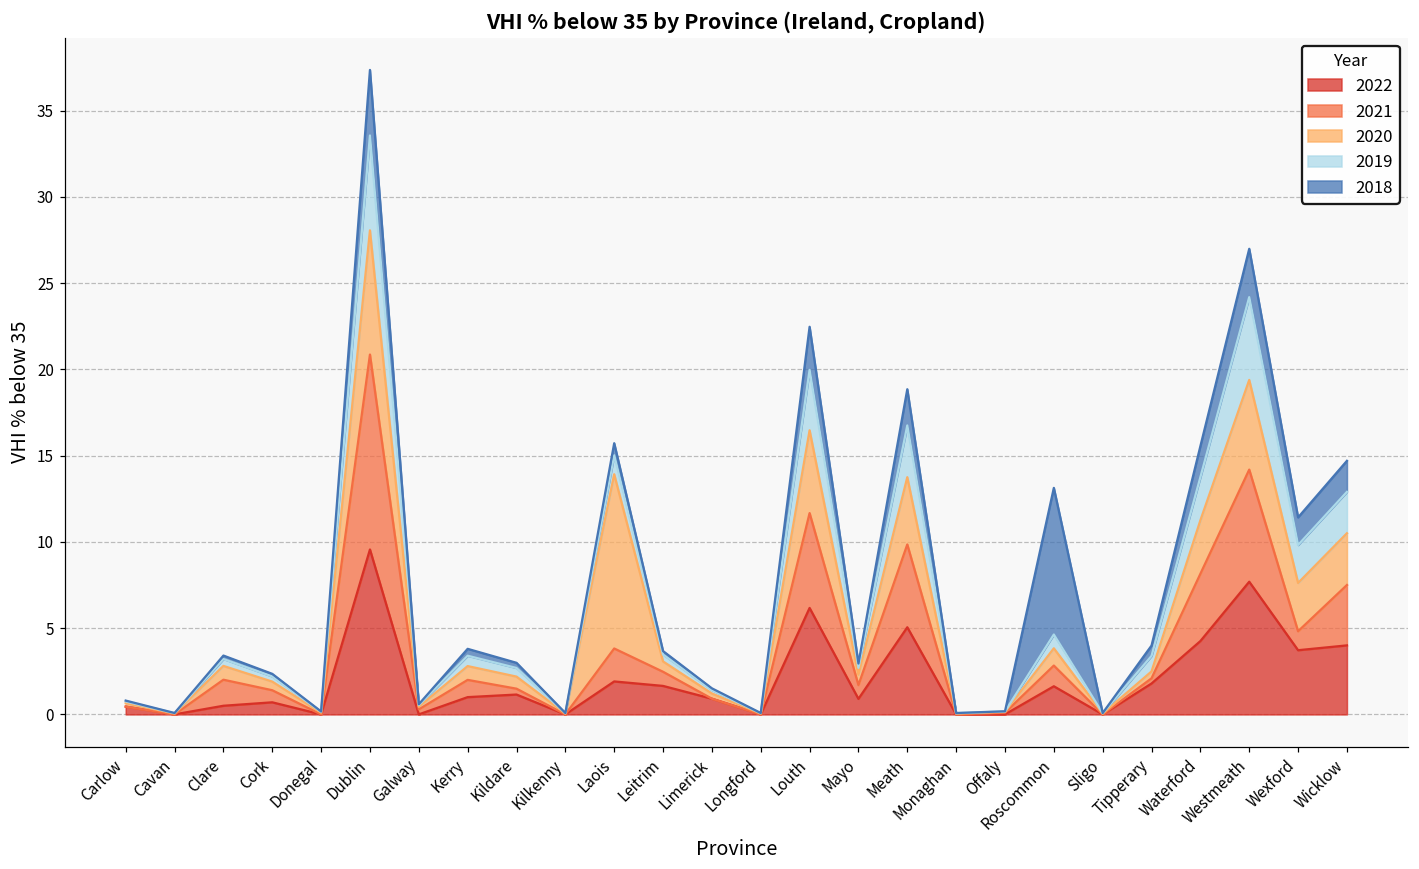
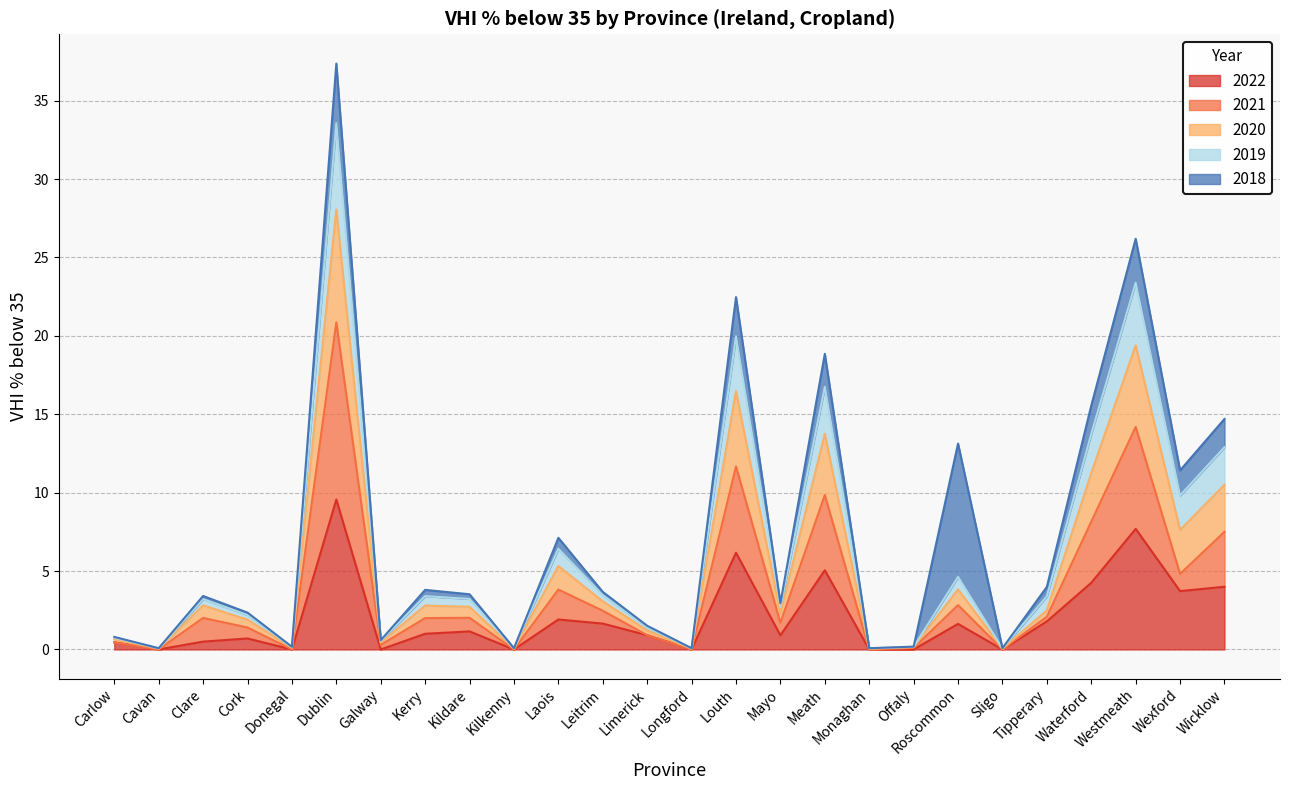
2021, Kildare: 0.3 -> 0.9
2020, Laois: 10.1 -> 1.5
2019, Westmeath: 4.8 -> 4.0
